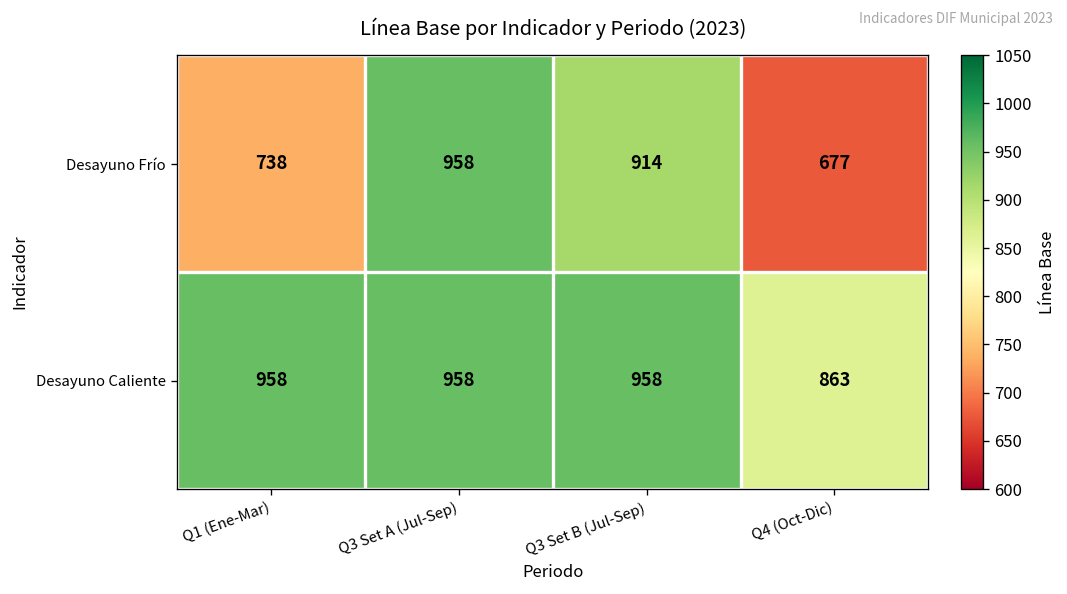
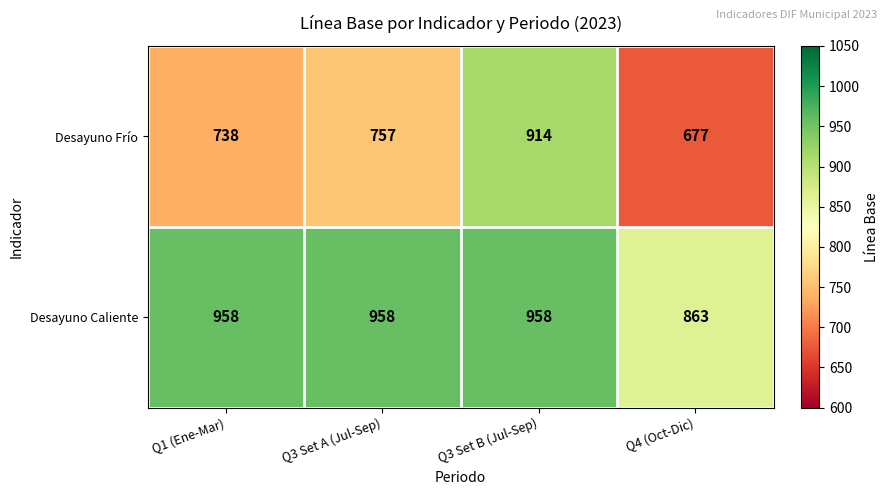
Desayuno Frío, Q3 Set A (Jul-Sep): 958 -> 757
